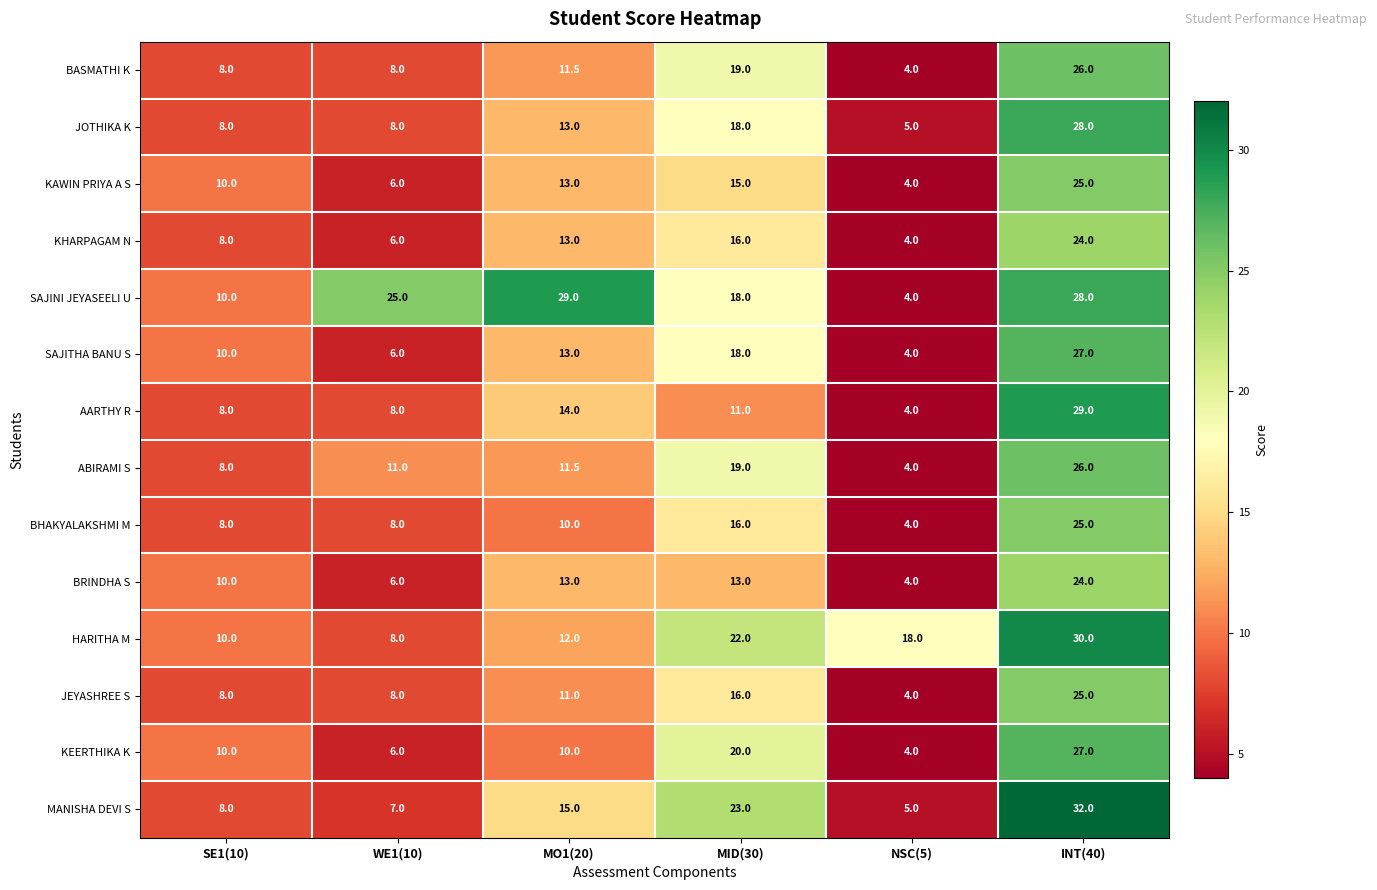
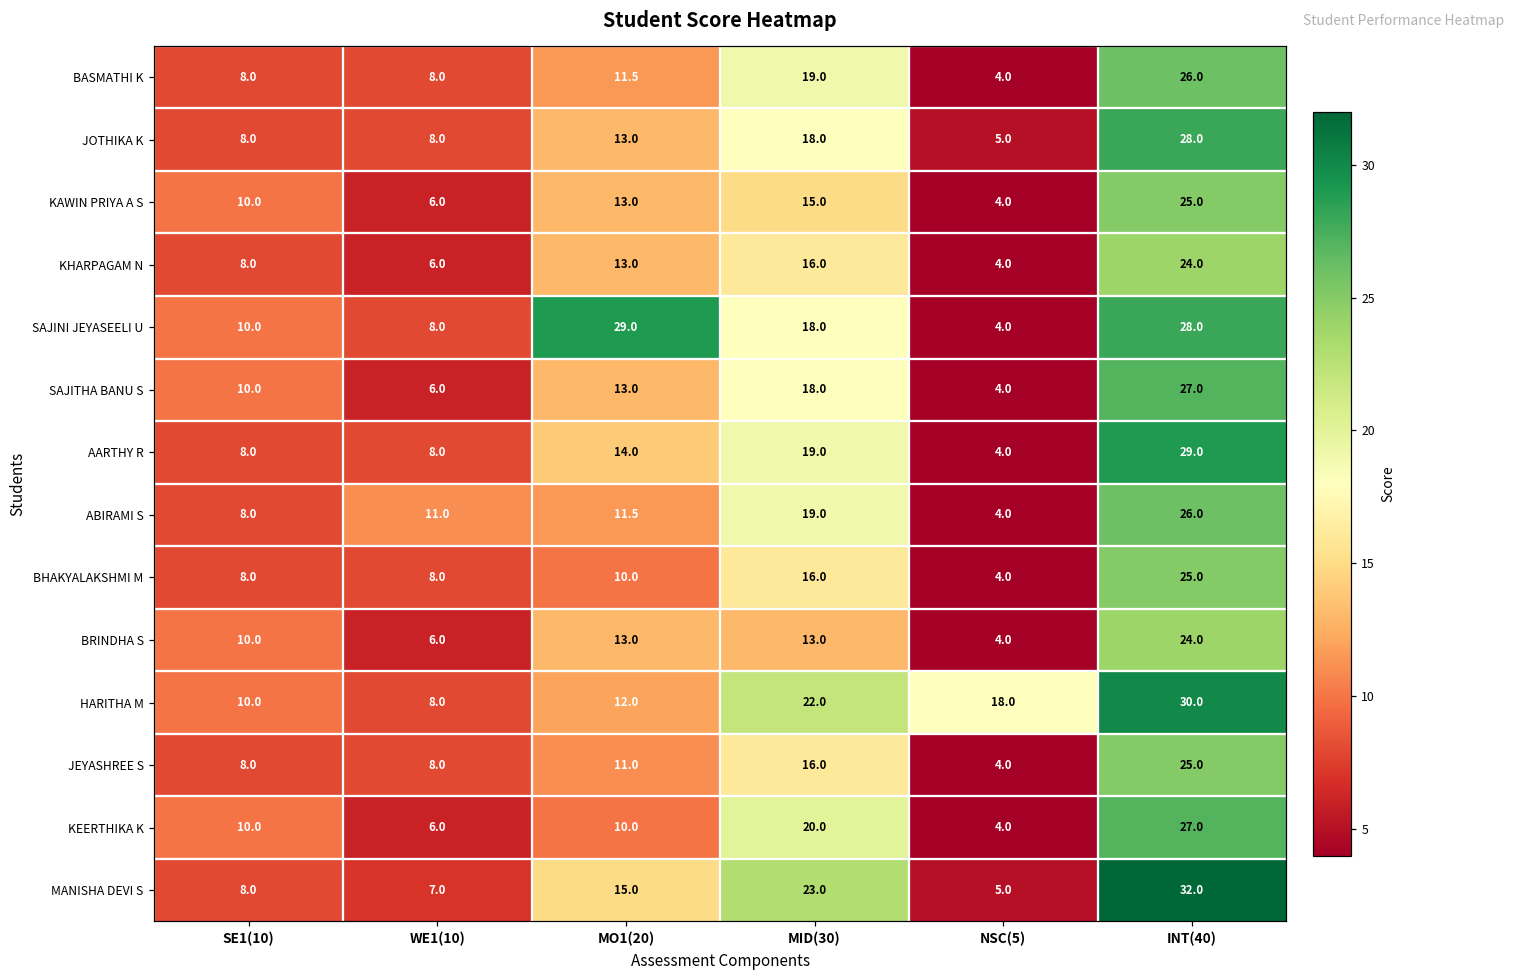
SAJINI JEYASEELI U, WE1(10): 25.0 -> 8.0
AARTHY R, MID(30): 11.0 -> 19.0
